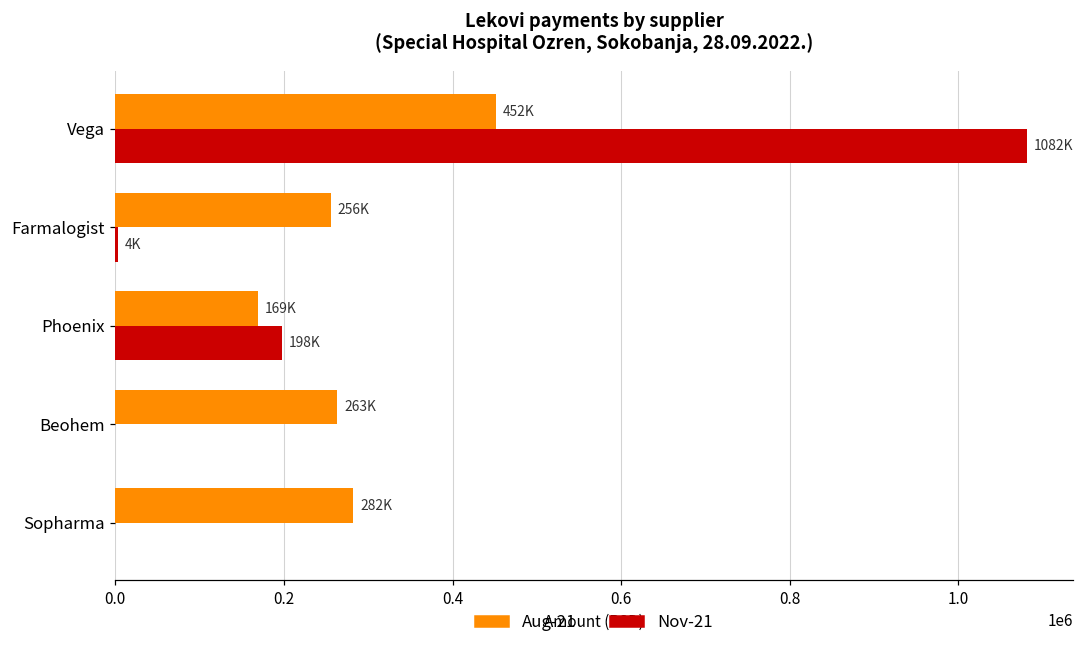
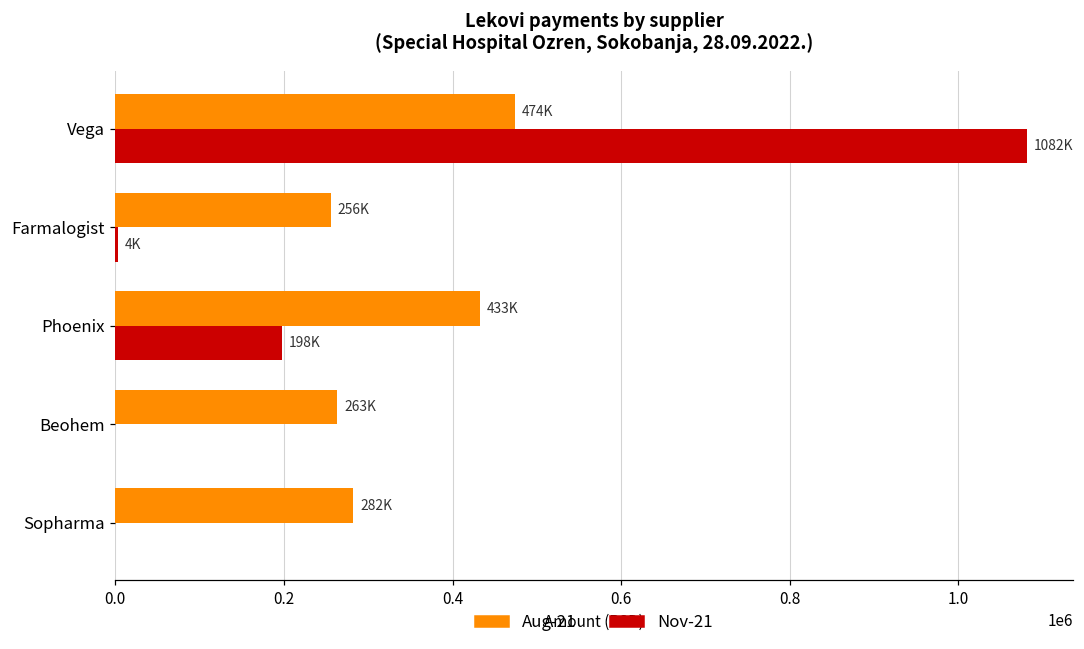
Aug-21, Vega: 452K -> 474K
Aug-21, Phoenix: 169K -> 433K
